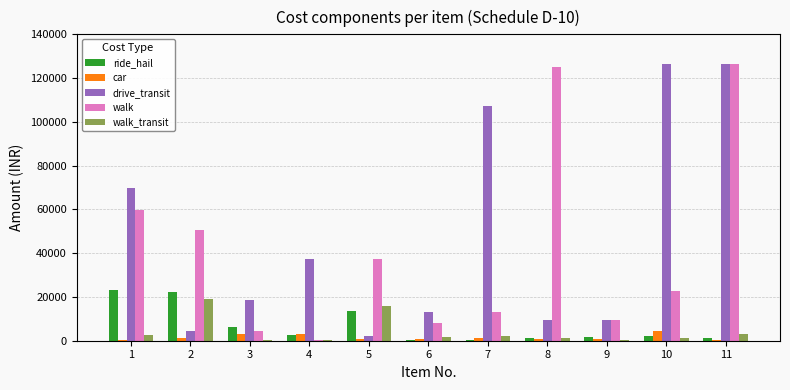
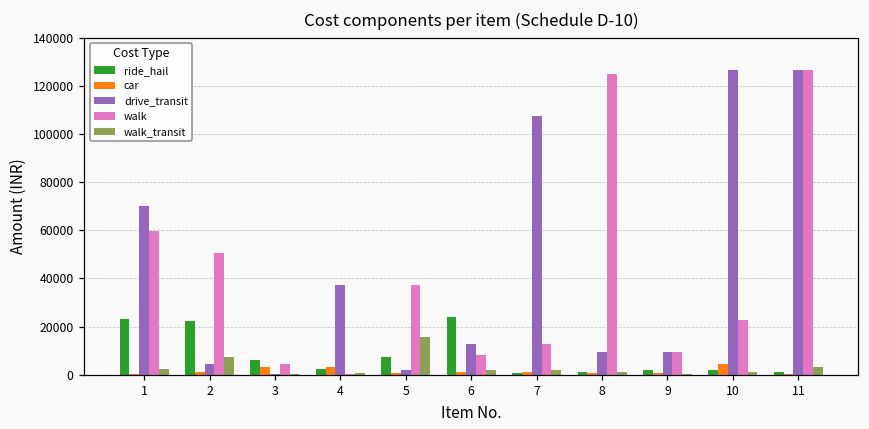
walk_transit, 2: 19000 -> 8000
drive_transit, 3: 19000 -> 0
ride_hail, 5: 14000 -> 8000
ride_hail, 6: 0 -> 24000
